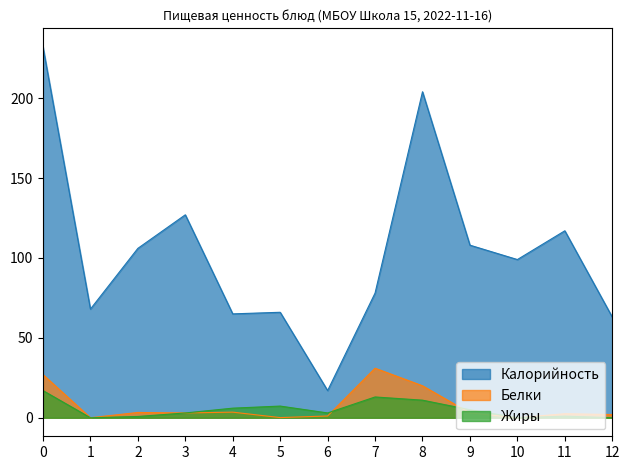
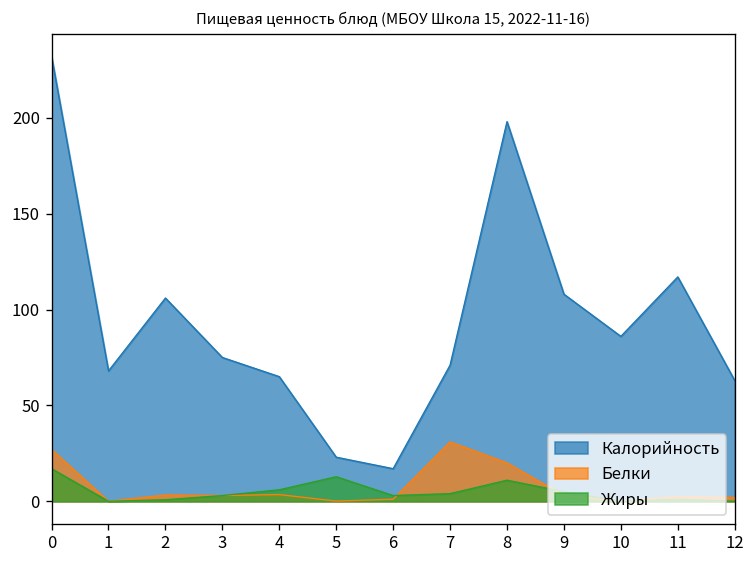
Калорийность, 3: 127 -> 75
Калорийность, 5: 66 -> 23
Жиры, 5: 7 -> 13
Калорийность, 7: 78 -> 71
Жиры, 7: 13 -> 4
Калорийность, 8: 204 -> 198
Калорийность, 10: 99 -> 86
